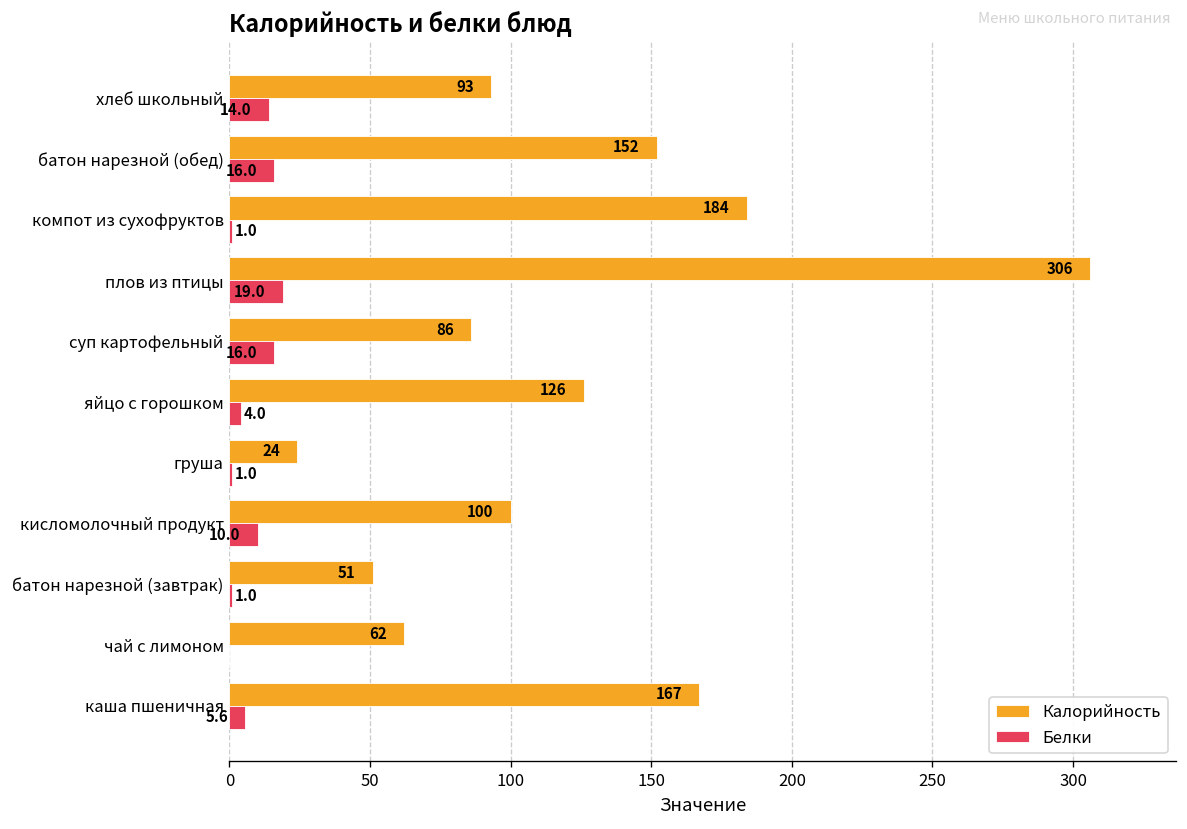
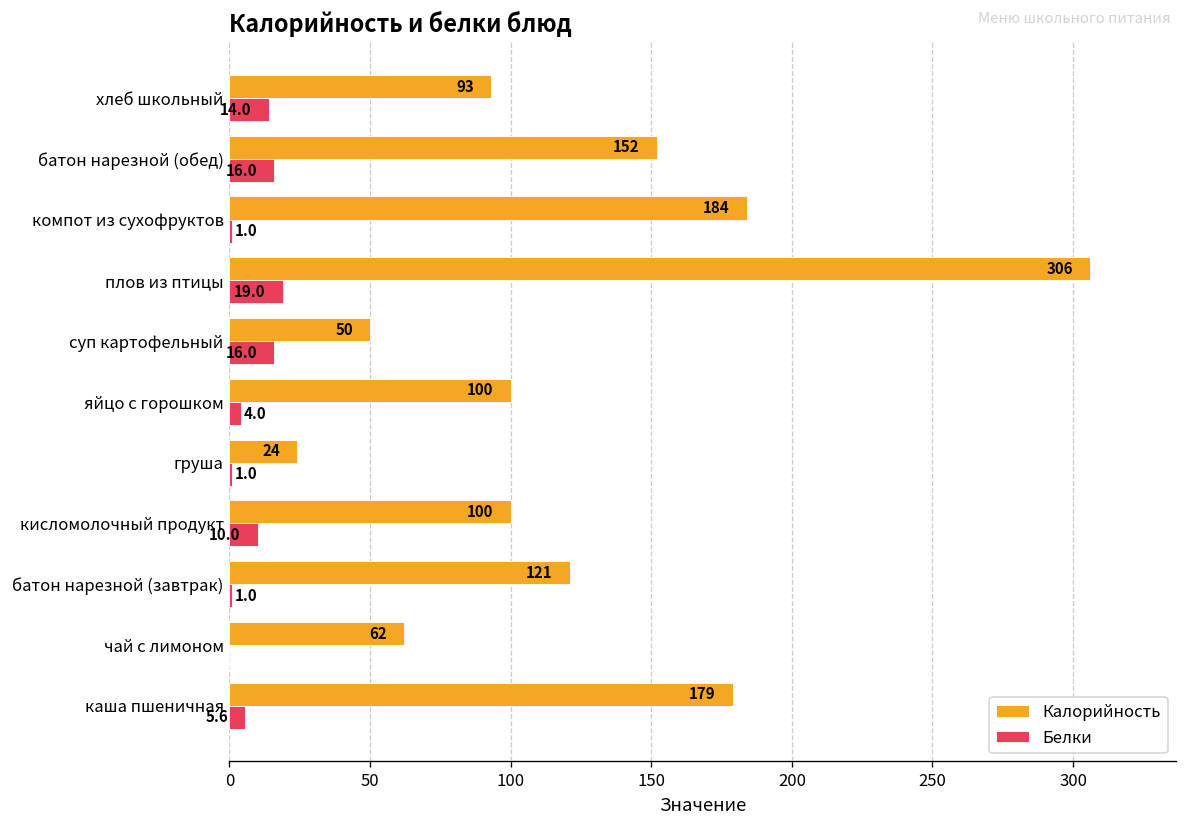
Калорийность, суп картофельный: 86 -> 50
Калорийность, яйцо с горошком: 126 -> 100
Калорийность, батон нарезной (завтрак): 51 -> 121
Калорийность, каша пшеничная: 167 -> 179
